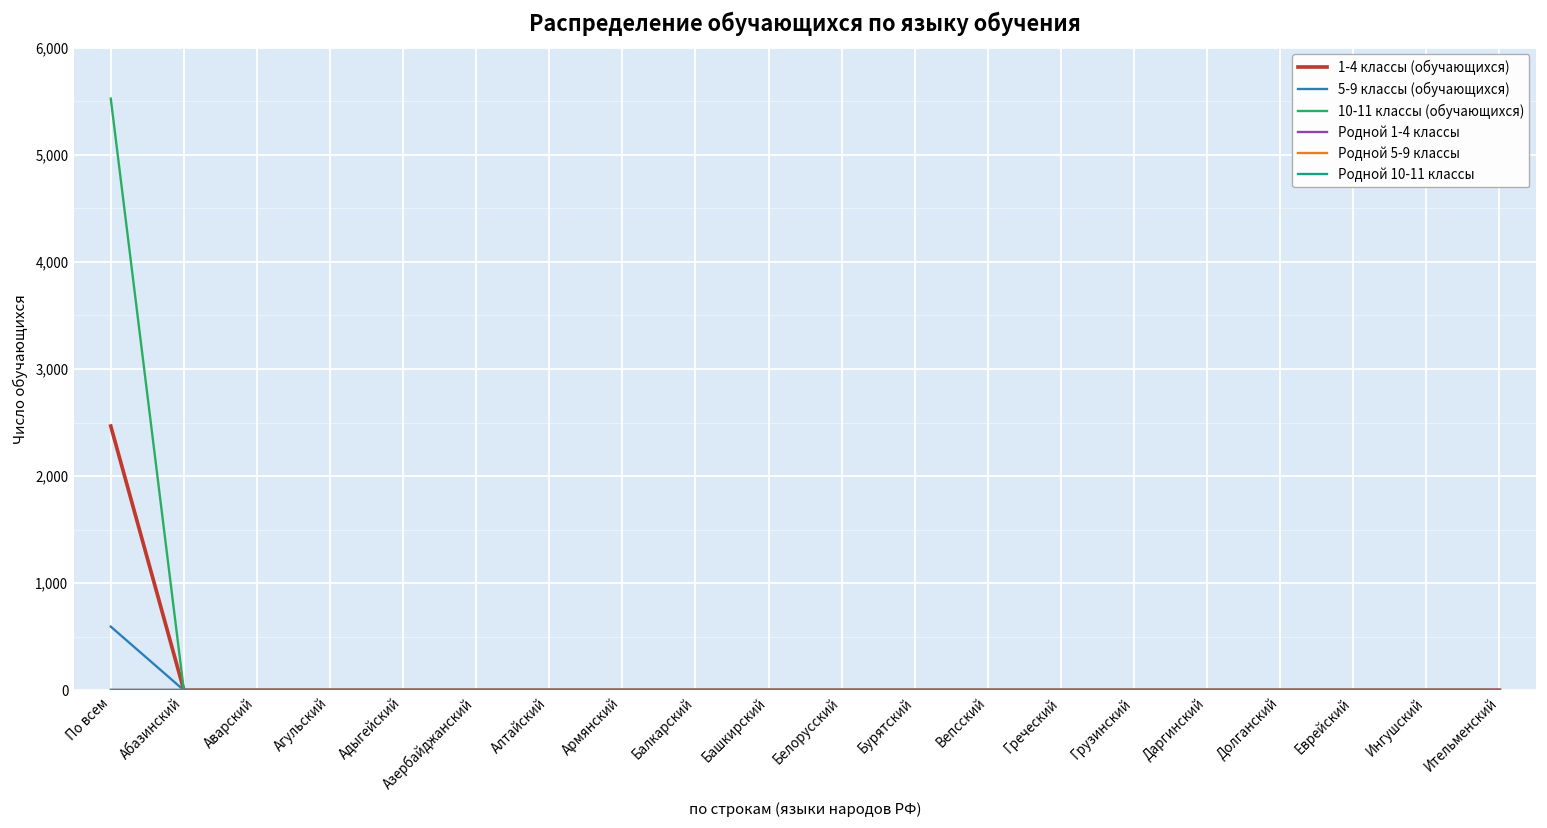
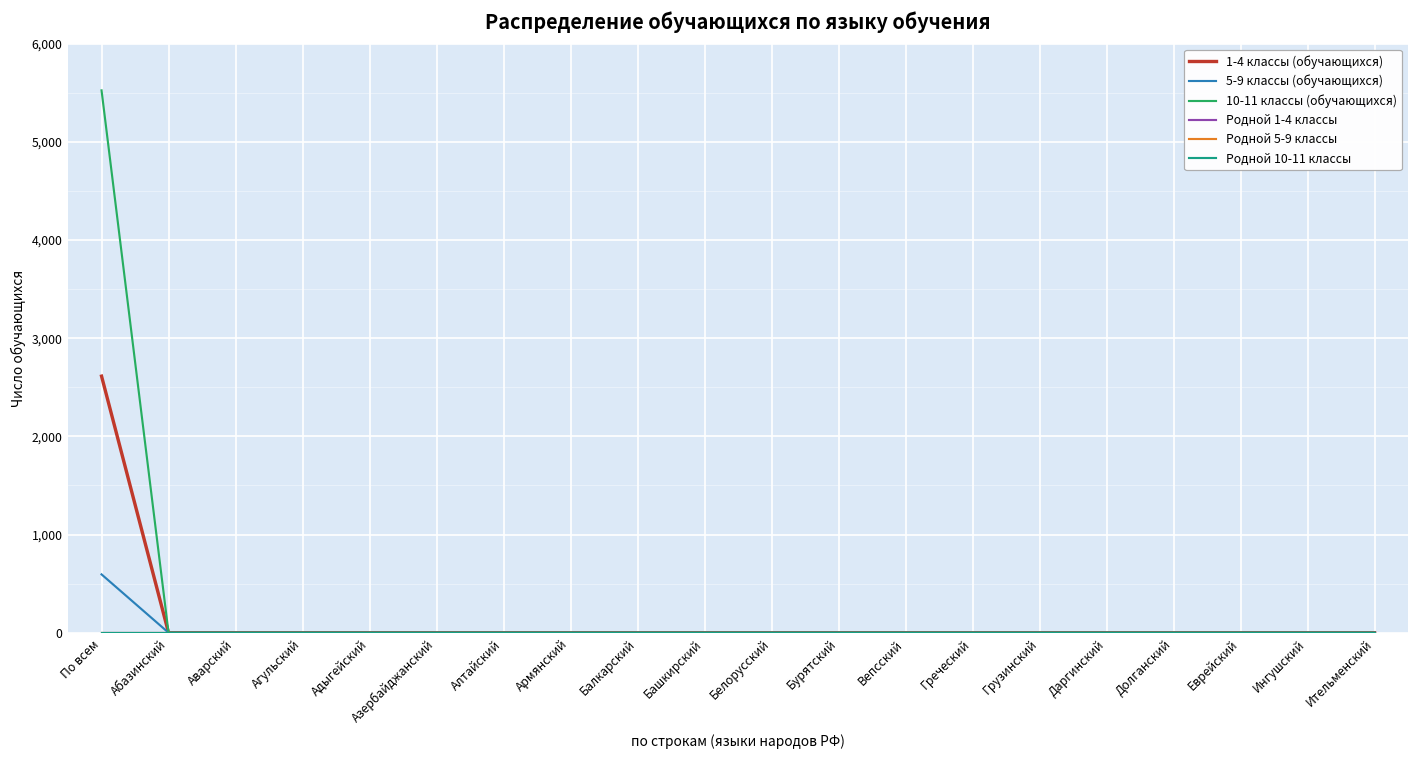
1-4 классы (обучающихся), По всем: 2,500 -> 2,600
